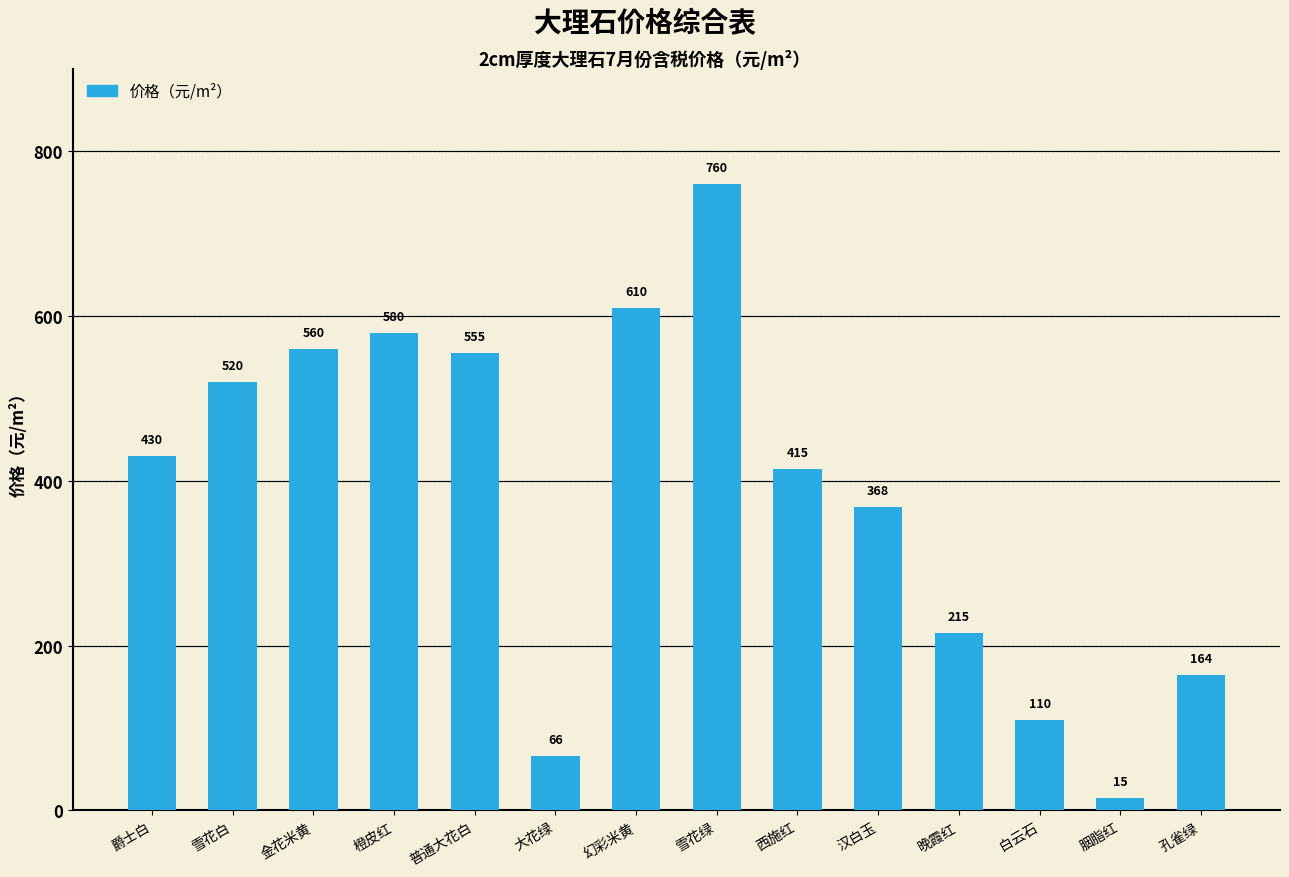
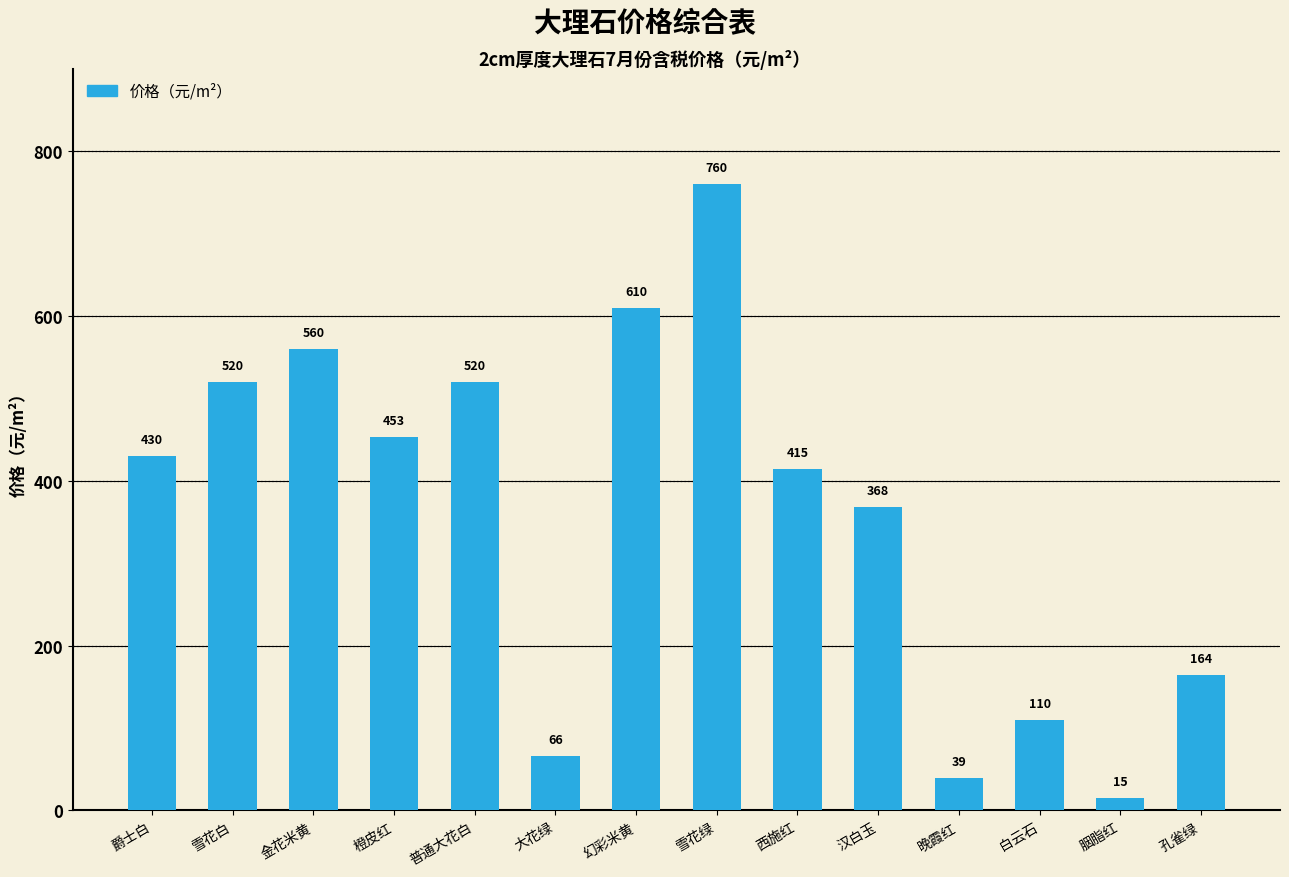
橙皮红: 580 -> 453
普通大花白: 555 -> 520
晚霞红: 215 -> 39
